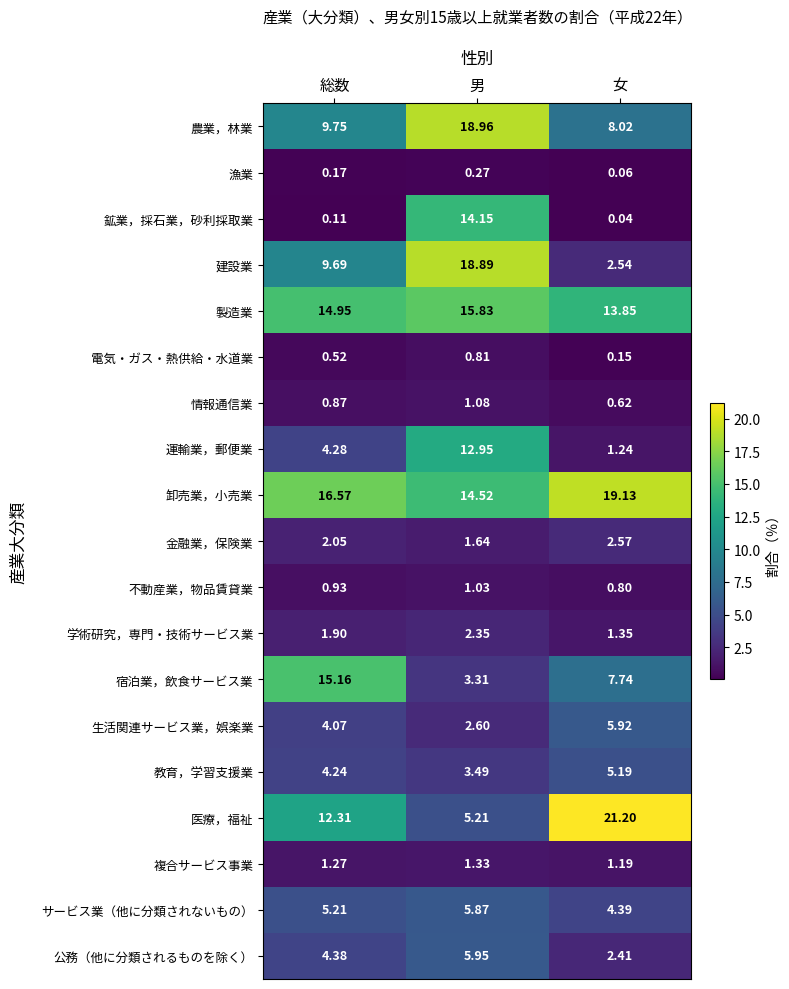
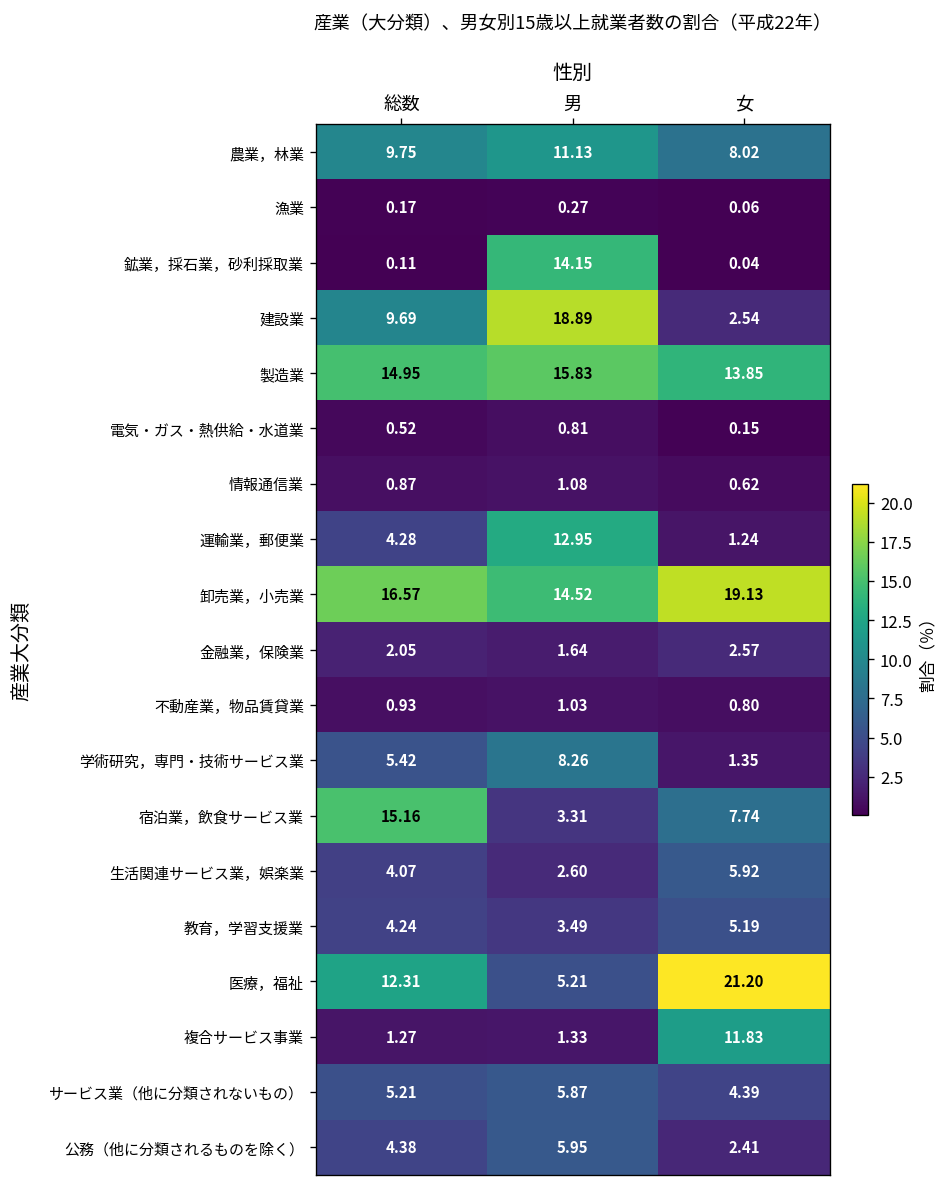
農業，林業, 男: 18.96 -> 11.13
学術研究，専門・技術サービス業, 総数: 1.90 -> 5.42
学術研究，専門・技術サービス業, 男: 2.35 -> 8.26
複合サービス事業, 女: 1.19 -> 11.83
